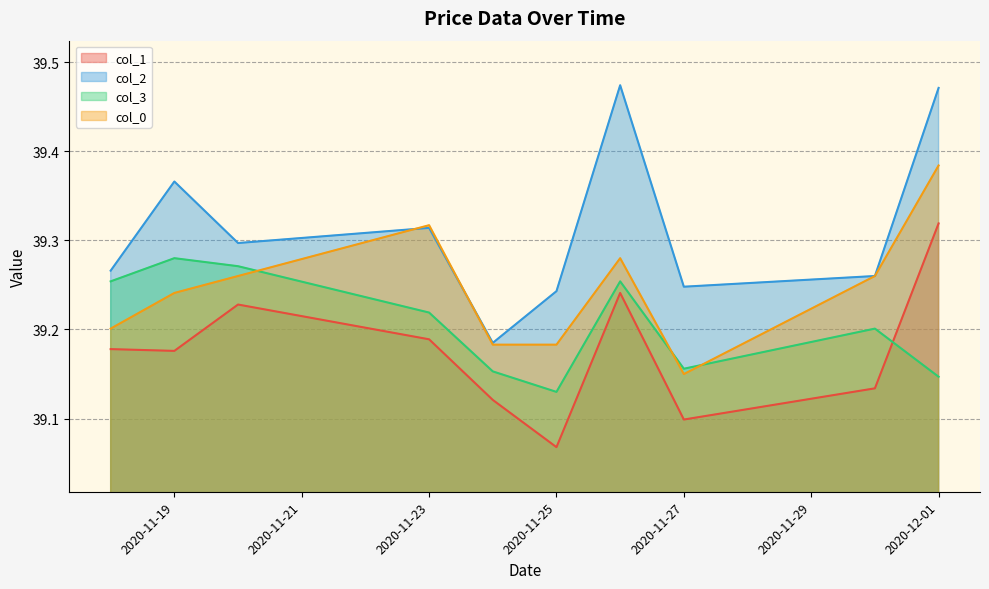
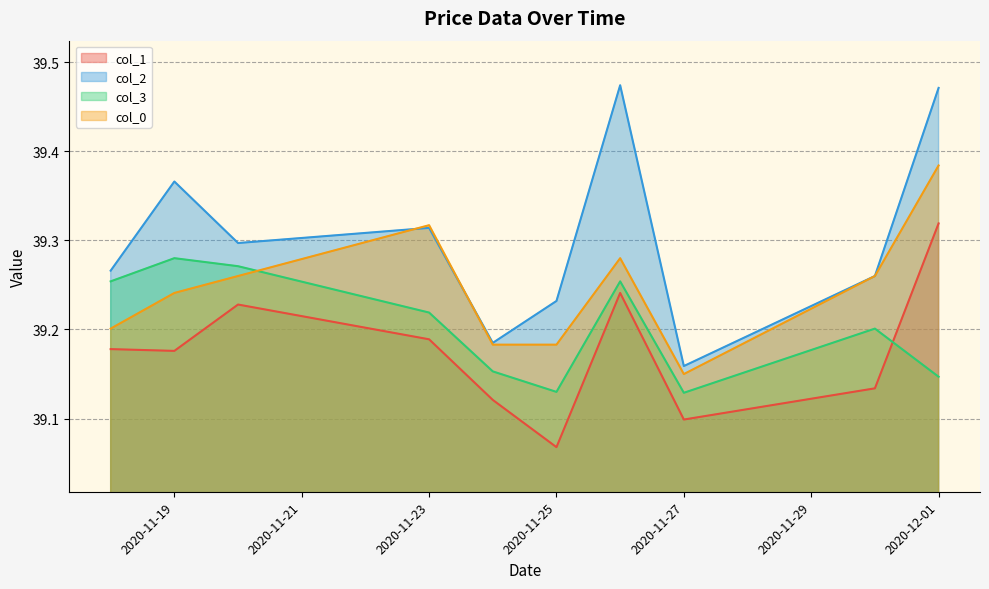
col_2, 2020-11-25: 39.24 -> 39.23
col_2, 2020-11-27: 39.25 -> 39.16
col_3, 2020-11-27: 39.16 -> 39.13
